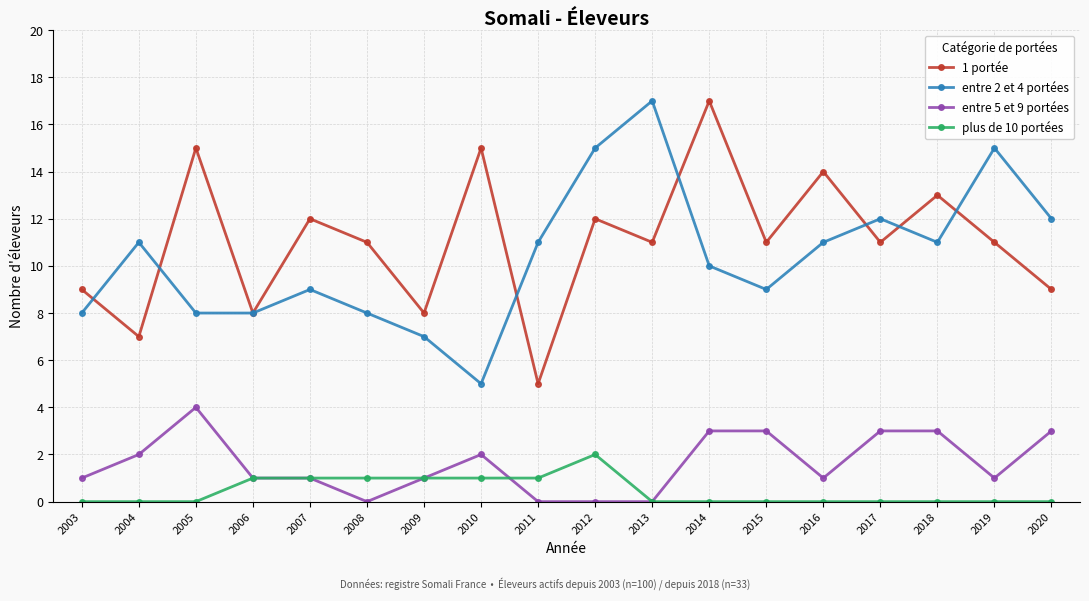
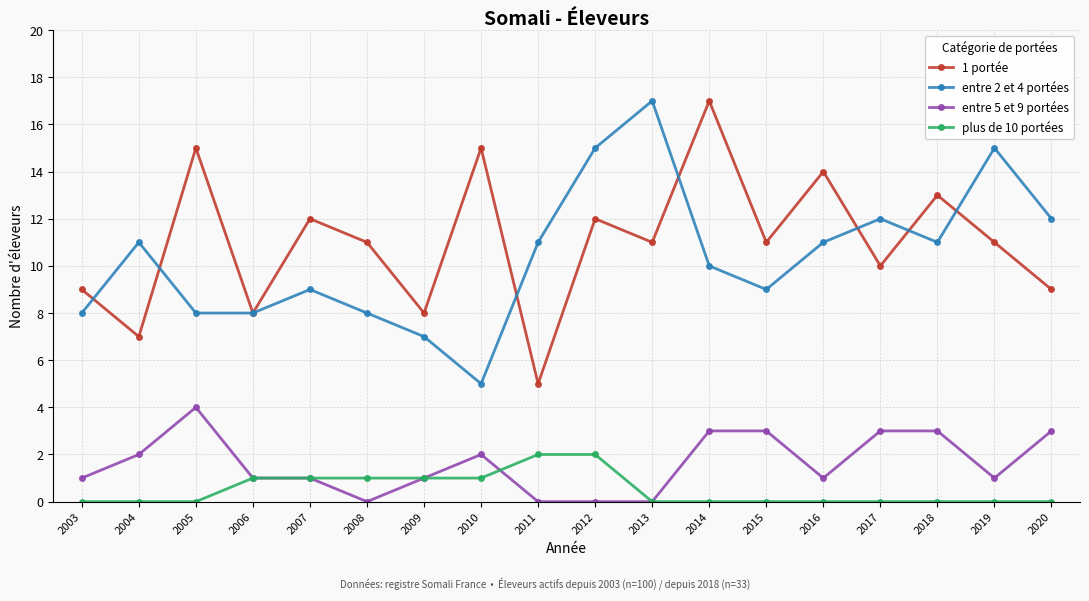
plus de 10 portées, 2011: 1 -> 2
1 portée, 2017: 11 -> 10
